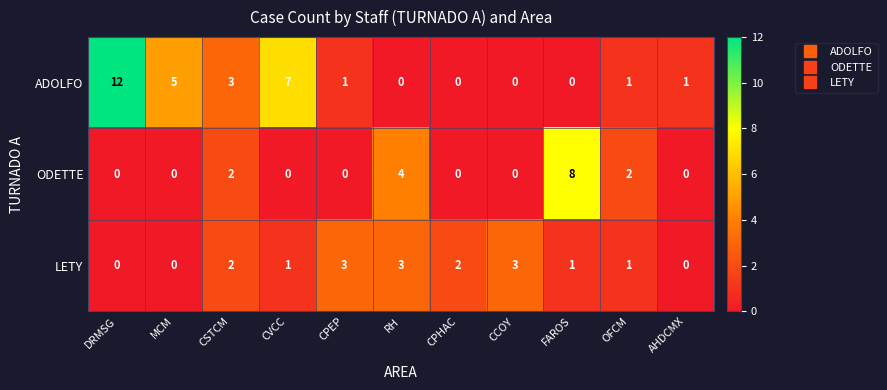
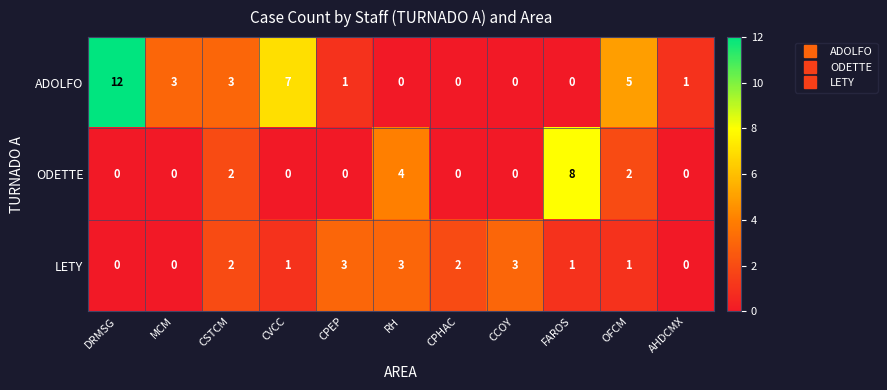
ADOLFO, MCM: 5 -> 3
ADOLFO, OFCM: 1 -> 5
